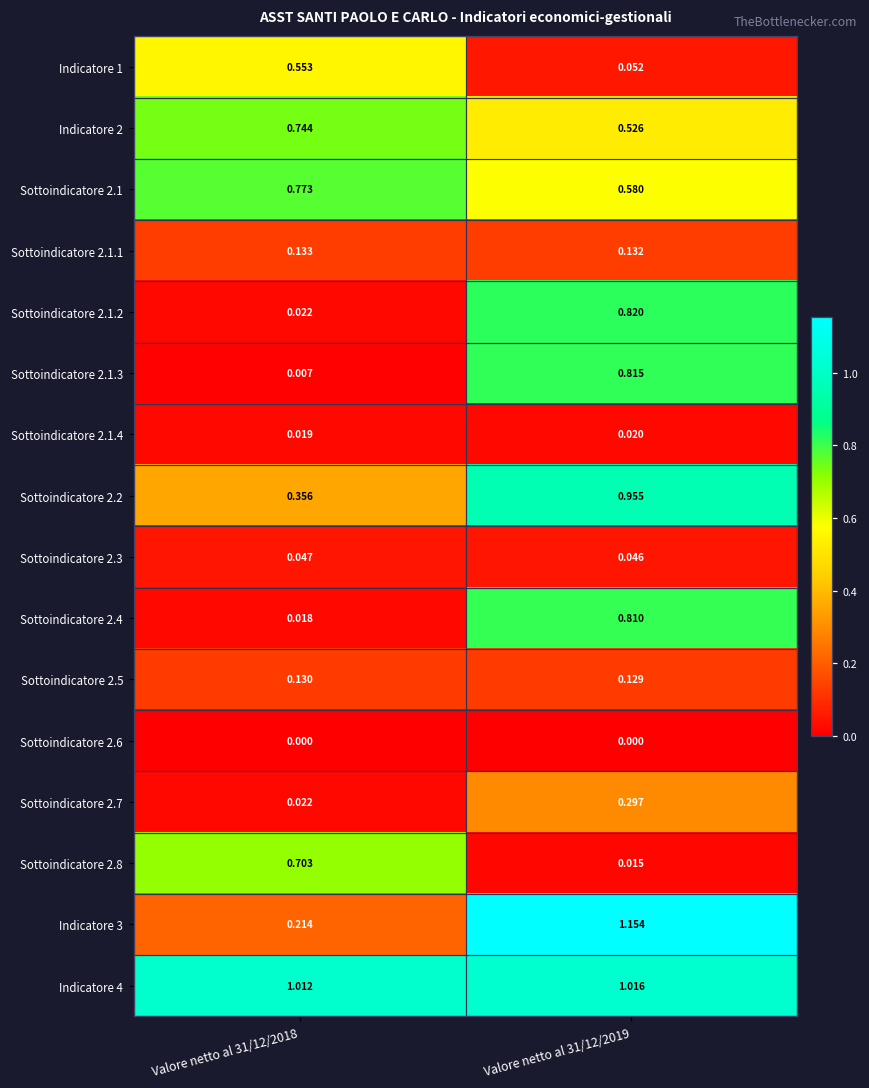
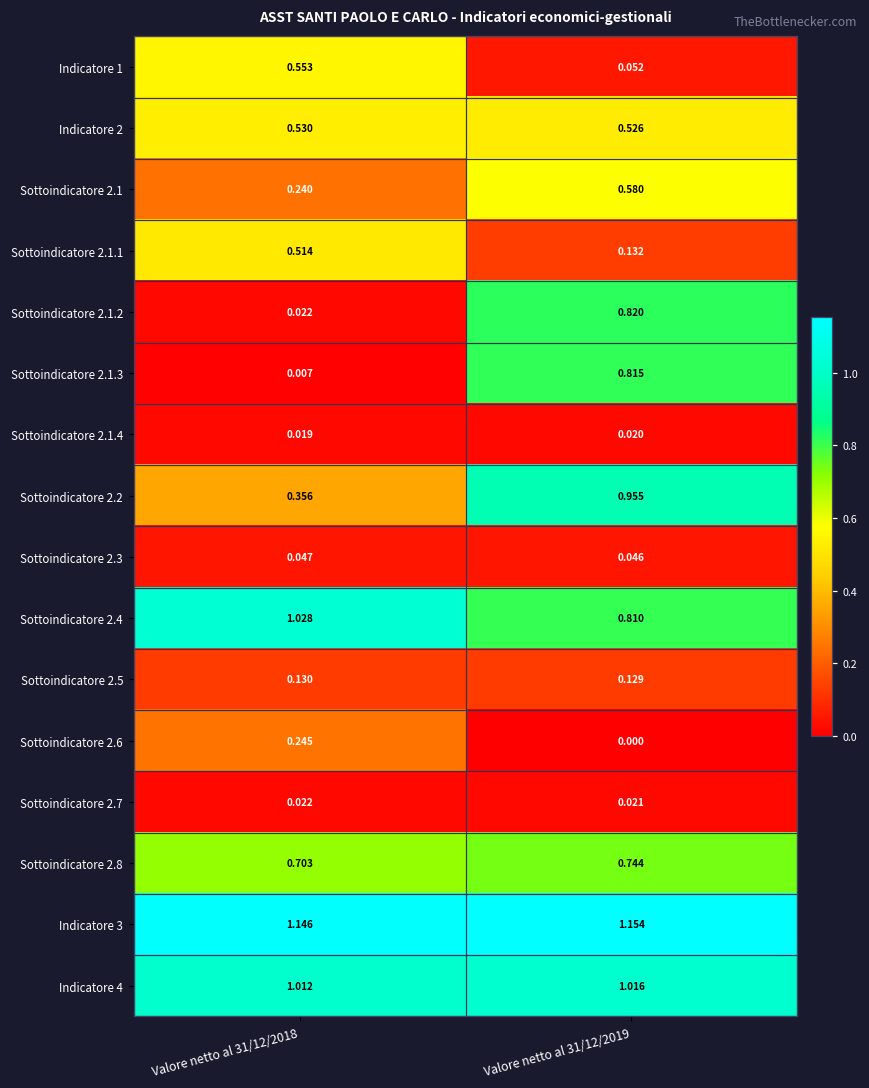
Indicatore 2, Valore netto al 31/12/2018: 0.744 -> 0.530
Sottoindicatore 2.1, Valore netto al 31/12/2018: 0.773 -> 0.240
Sottoindicatore 2.1.1, Valore netto al 31/12/2018: 0.133 -> 0.514
Sottoindicatore 2.4, Valore netto al 31/12/2018: 0.018 -> 1.028
Sottoindicatore 2.6, Valore netto al 31/12/2018: 0.000 -> 0.245
Sottoindicatore 2.7, Valore netto al 31/12/2019: 0.297 -> 0.021
Sottoindicatore 2.8, Valore netto al 31/12/2019: 0.015 -> 0.744
Indicatore 3, Valore netto al 31/12/2018: 0.214 -> 1.146
